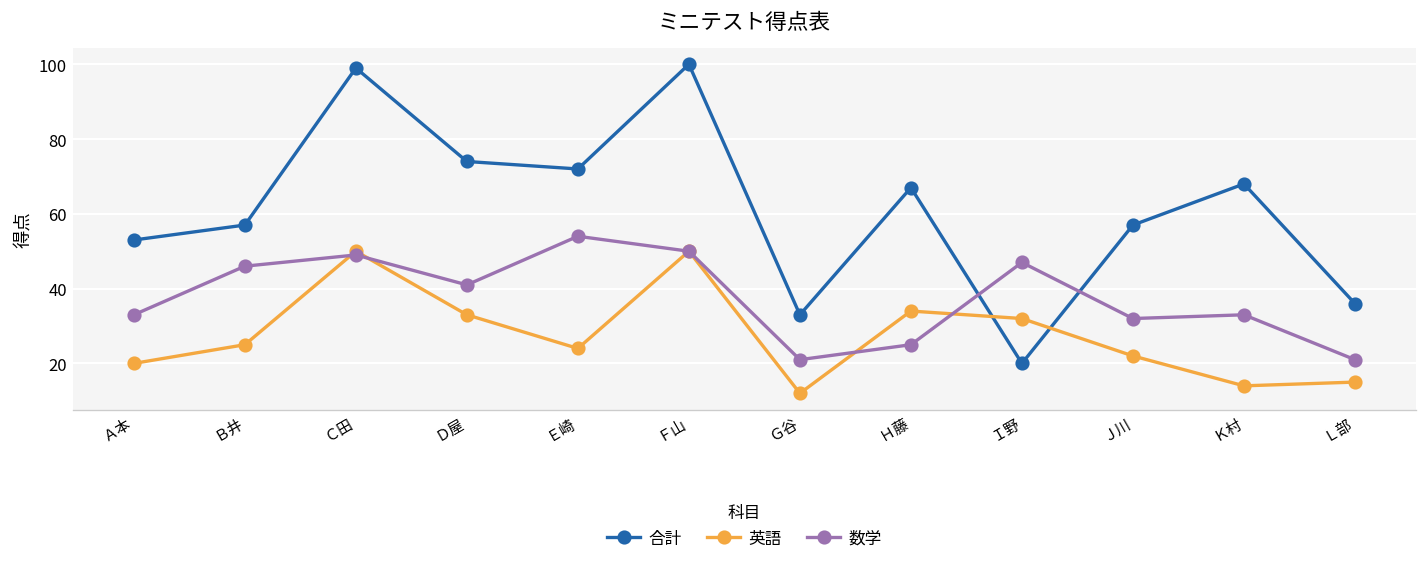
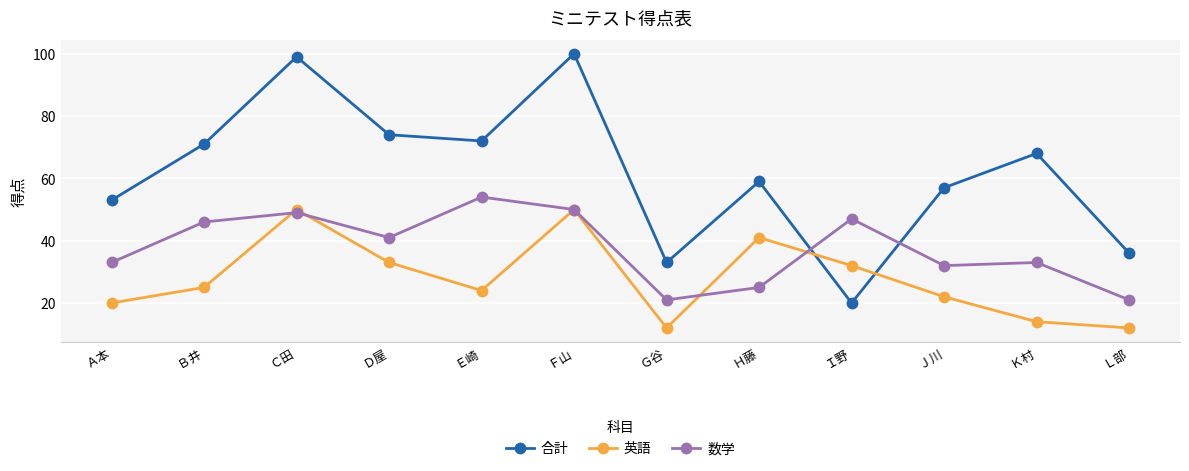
合計, Ｂ井: 57 -> 71
合計, Ｈ藤: 67 -> 59
英語, Ｈ藤: 34 -> 41
英語, Ｌ部: 15 -> 12
